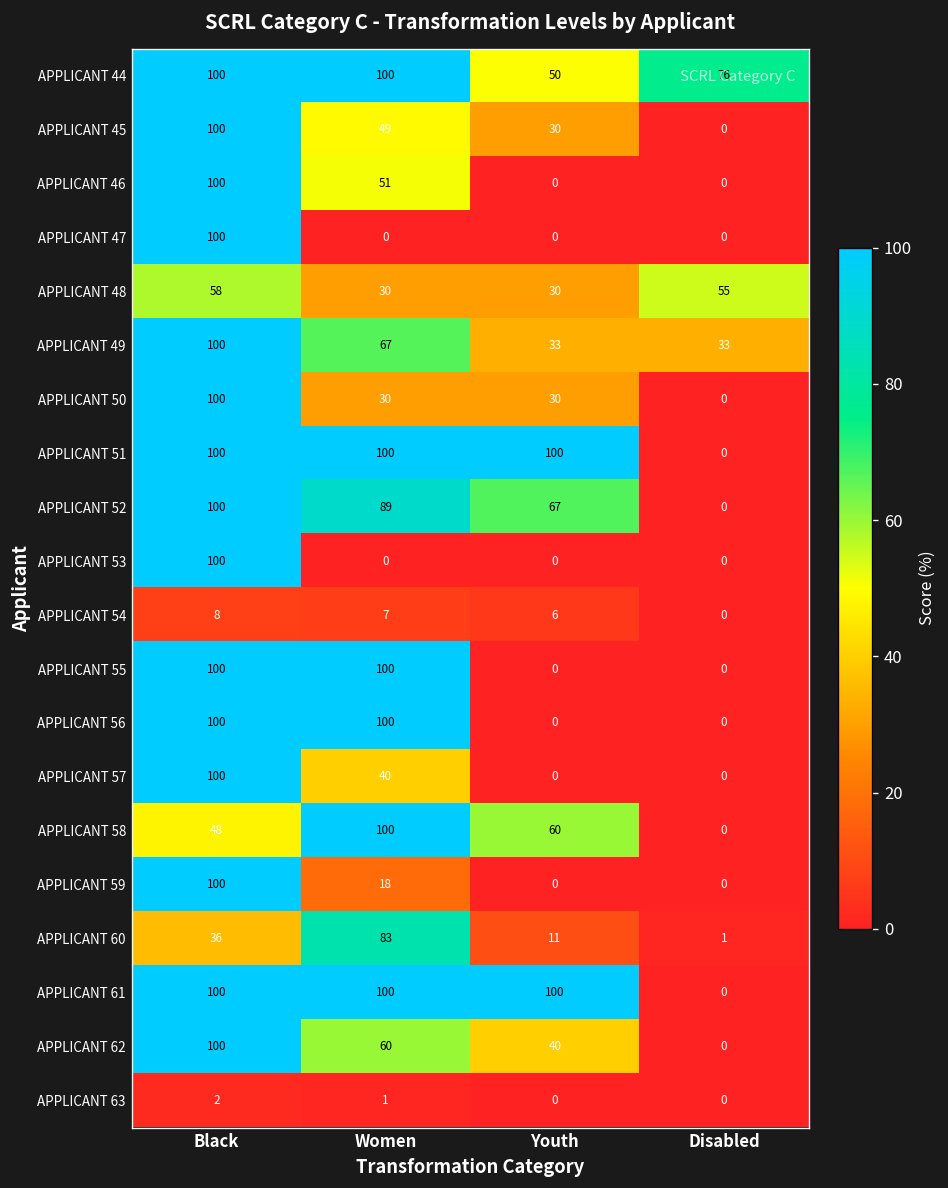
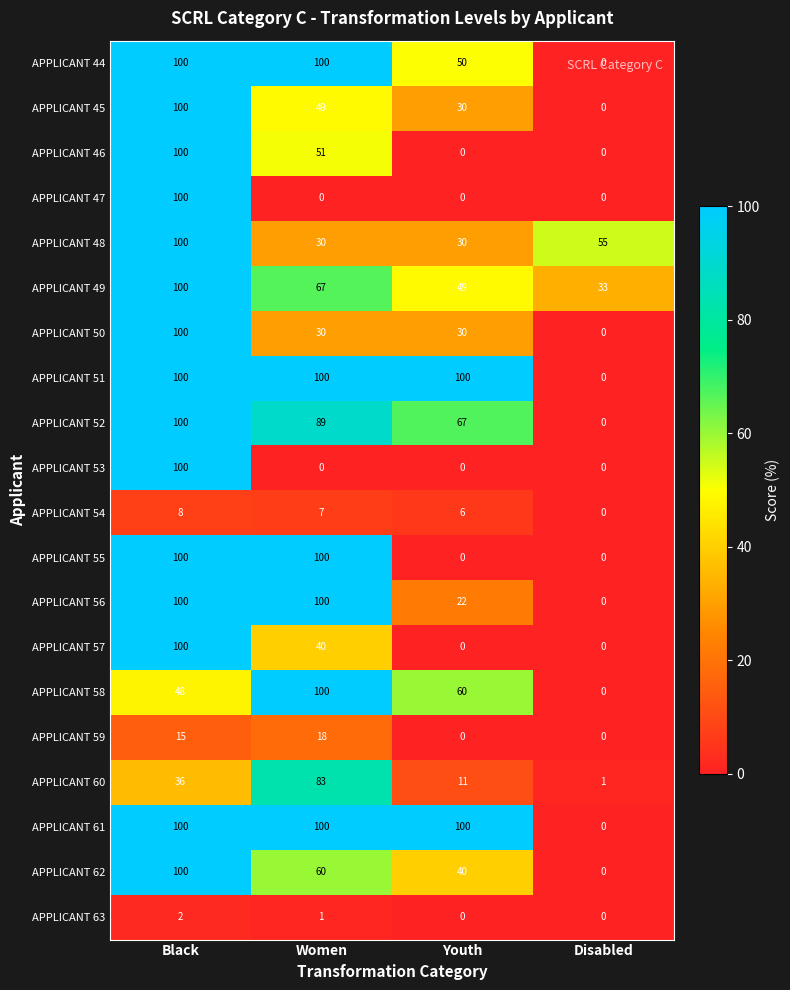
APPLICANT 44, Disabled: 76 -> 0
APPLICANT 48, Black: 58 -> 100
APPLICANT 49, Youth: 33 -> 49
APPLICANT 56, Youth: 0 -> 22
APPLICANT 59, Black: 100 -> 15
